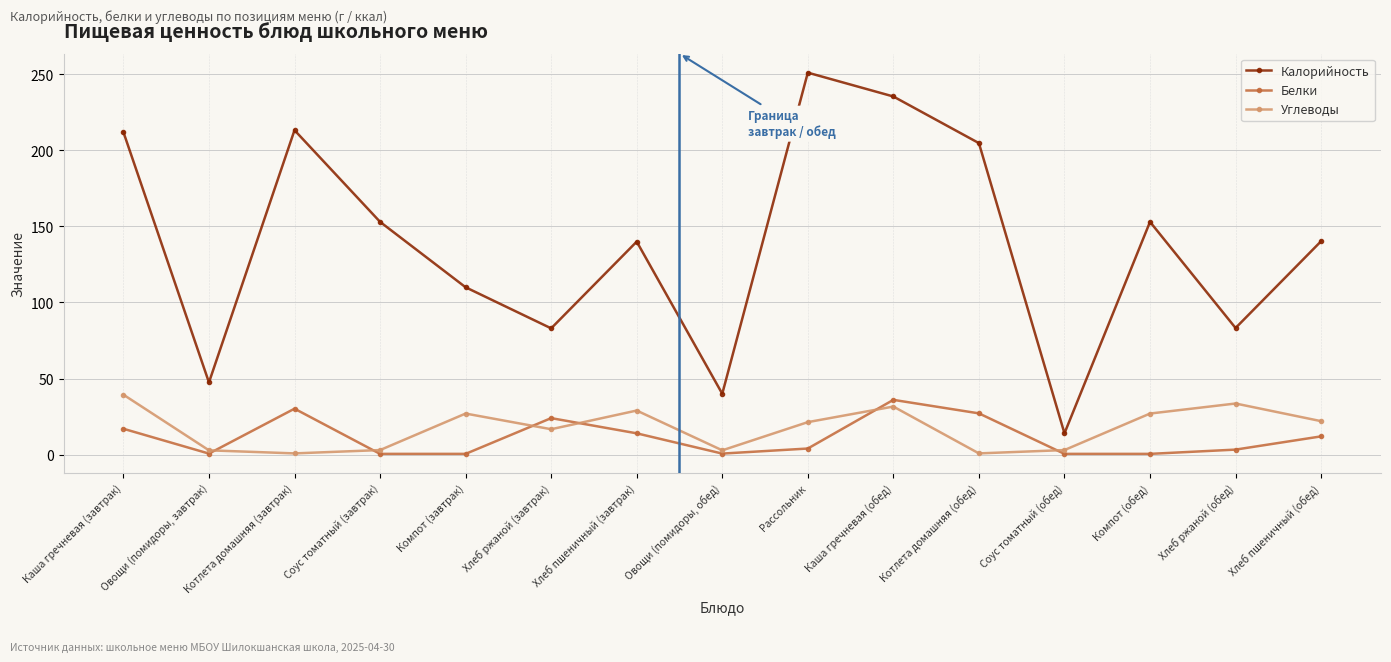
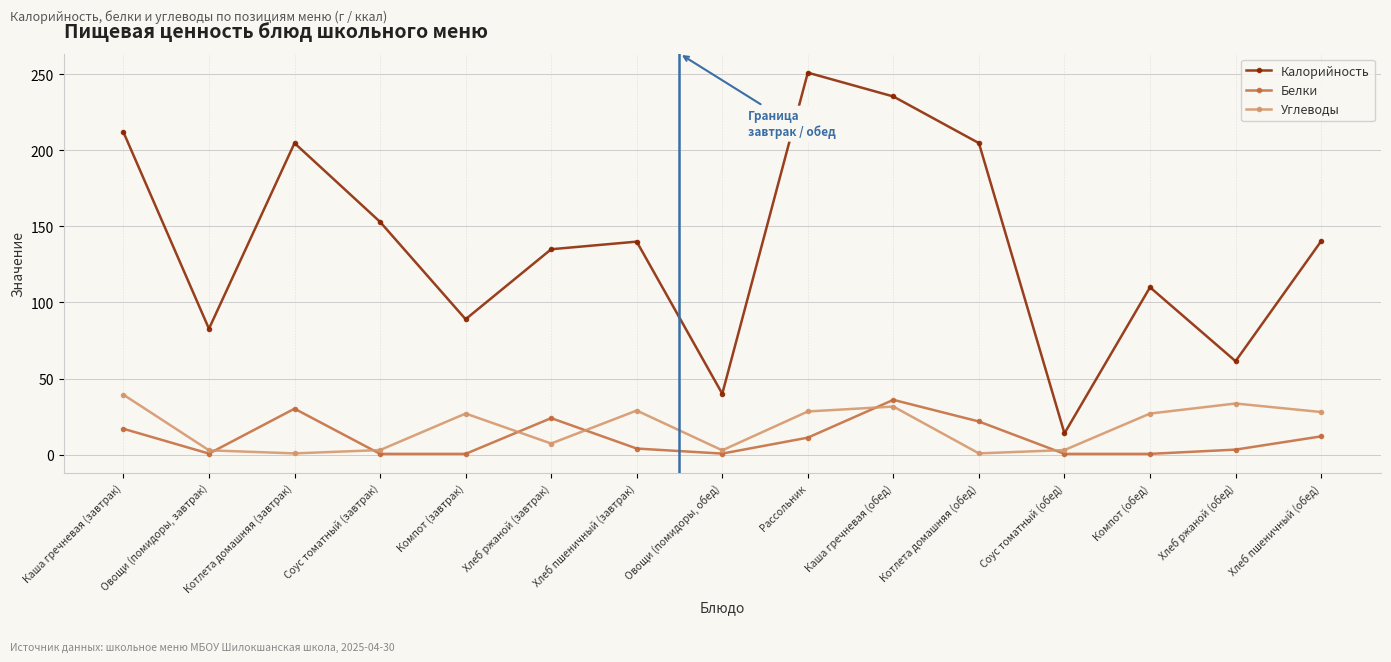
Калорийность, Овощи (помидоры, завтрак): 47 -> 83
Калорийность, Котлета домашняя (завтрак): 213 -> 205
Калорийность, Компот (завтрак): 110 -> 89
Калорийность, Хлеб ржаной (завтрак): 83 -> 135
Углеводы, Хлеб ржаной (завтрак): 17 -> 7
Белки, Хлеб пшеничный (завтрак): 14 -> 4
Белки, Рассольник: 4 -> 11
Углеводы, Рассольник: 21 -> 28
Белки, Котлета домашняя (обед): 27 -> 22
Калорийность, Компот (обед): 153 -> 110
Калорийность, Хлеб ржаной (обед): 83 -> 61
Углеводы, Хлеб пшеничный (обед): 22 -> 28
